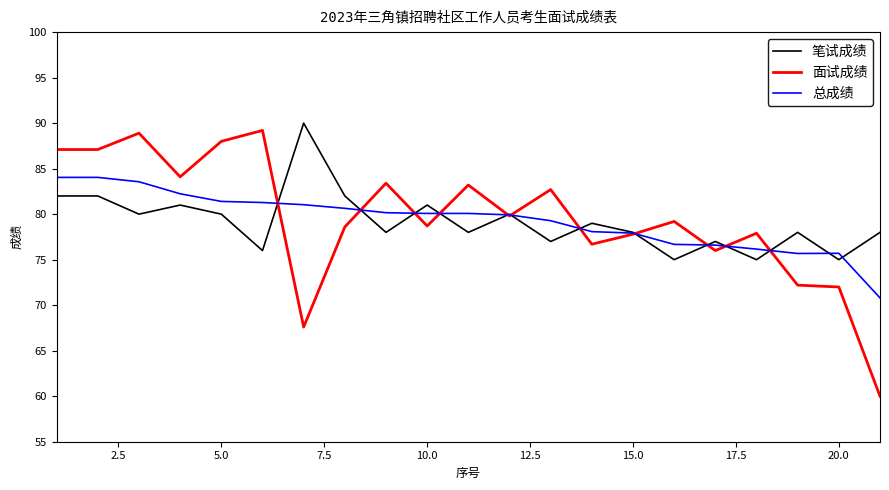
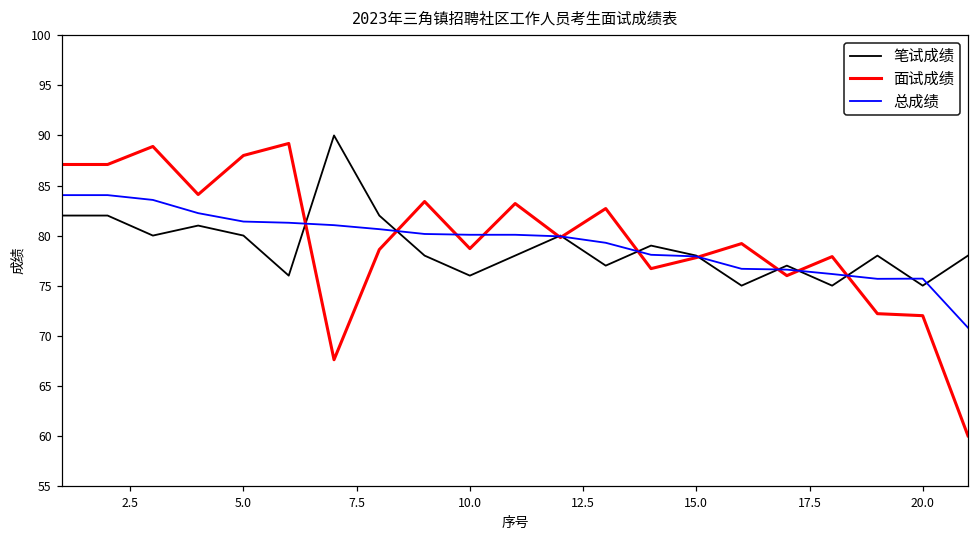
笔试成绩, 10.0: 81 -> 76
